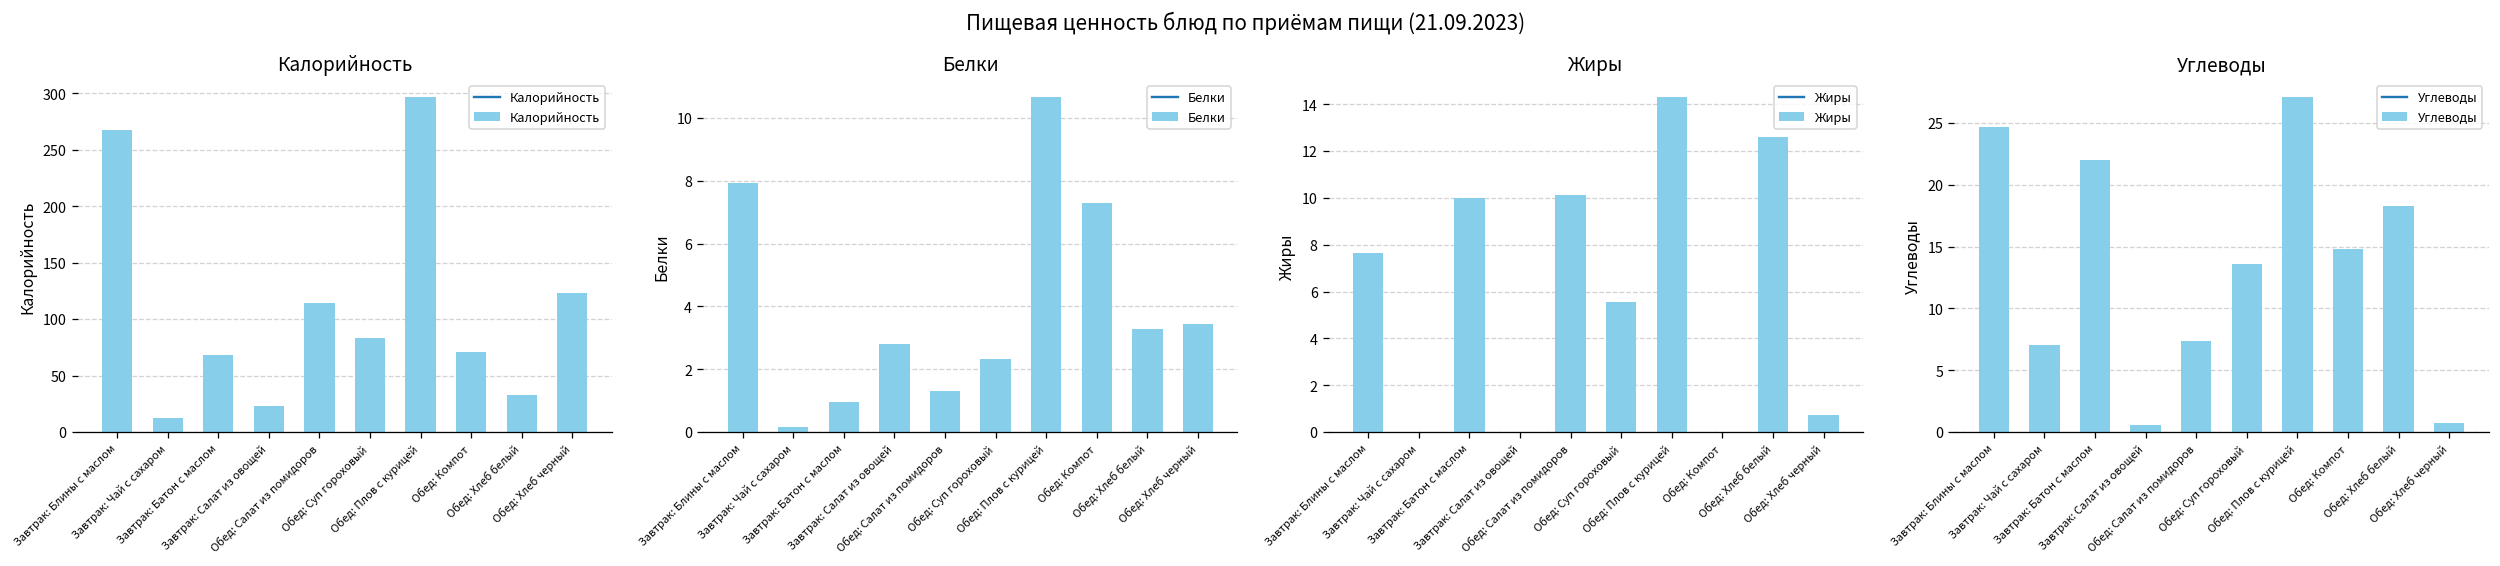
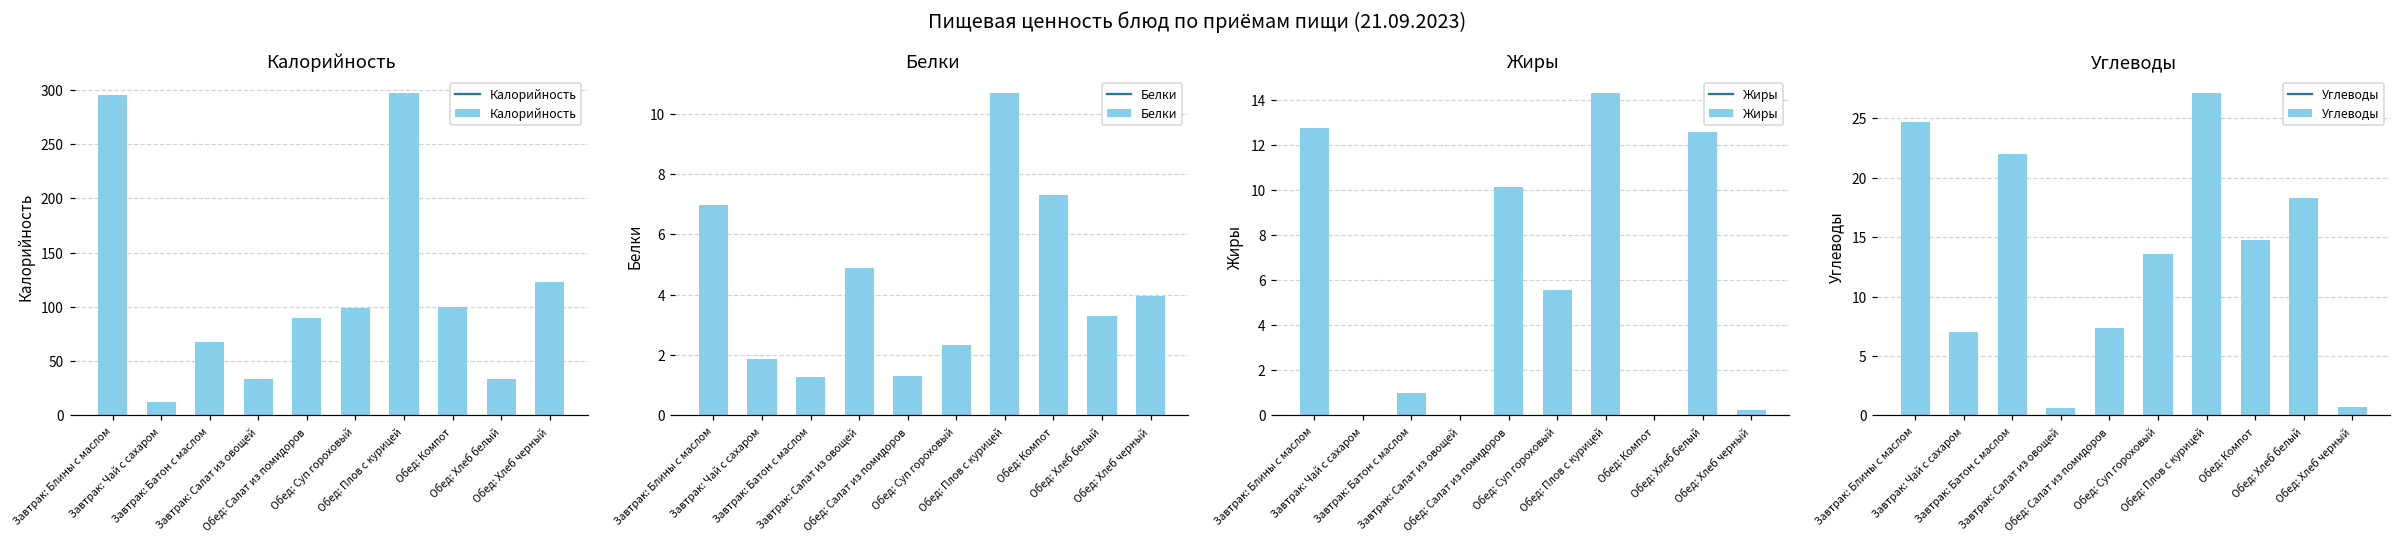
Калорийность, Завтрак: Блины с маслом: 270 -> 300
Калорийность, Завтрак: Салат из овощей: 20 -> 30
Калорийность, Обед: Салат из помидоров: 110 -> 90
Калорийность, Обед: Суп гороховый: 80 -> 100
Калорийность, Обед: Компот: 70 -> 100
Белки, Завтрак: Блины с маслом: 7.9 -> 7.0
Белки, Завтрак: Чай с сахаром: 0.2 -> 1.9
Белки, Завтрак: Батон с маслом: 1.0 -> 1.3
Белки, Завтрак: Салат из овощей: 2.8 -> 4.9
Белки, Обед: Хлеб черный: 3.4 -> 4.0
Жиры, Завтрак: Блины с маслом: 7.7 -> 12.8
Жиры, Завтрак: Батон с маслом: 10 -> 1
Жиры, Обед: Хлеб черный: 0.7 -> 0.2
